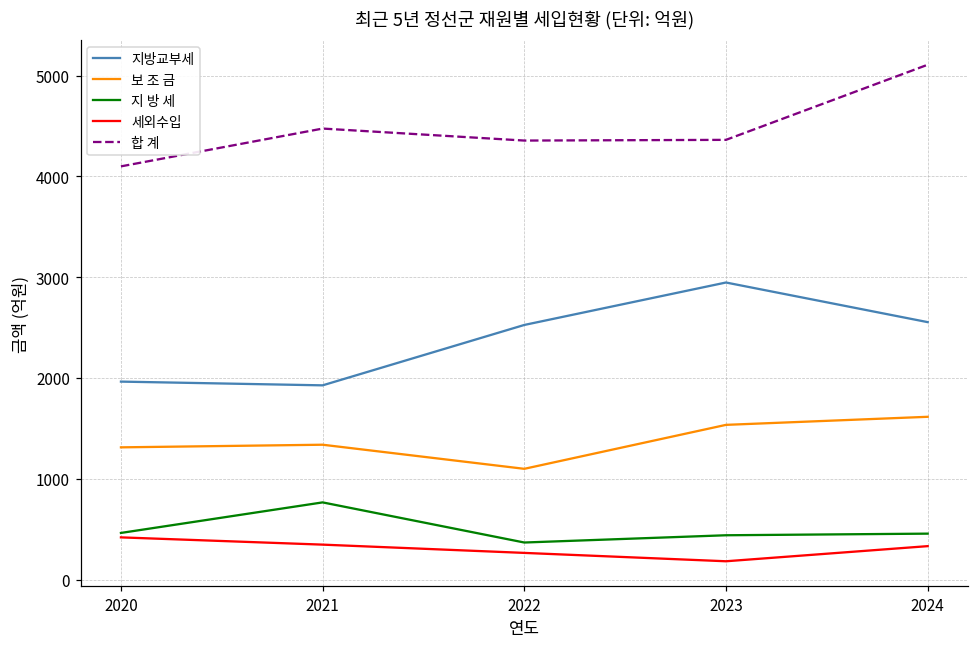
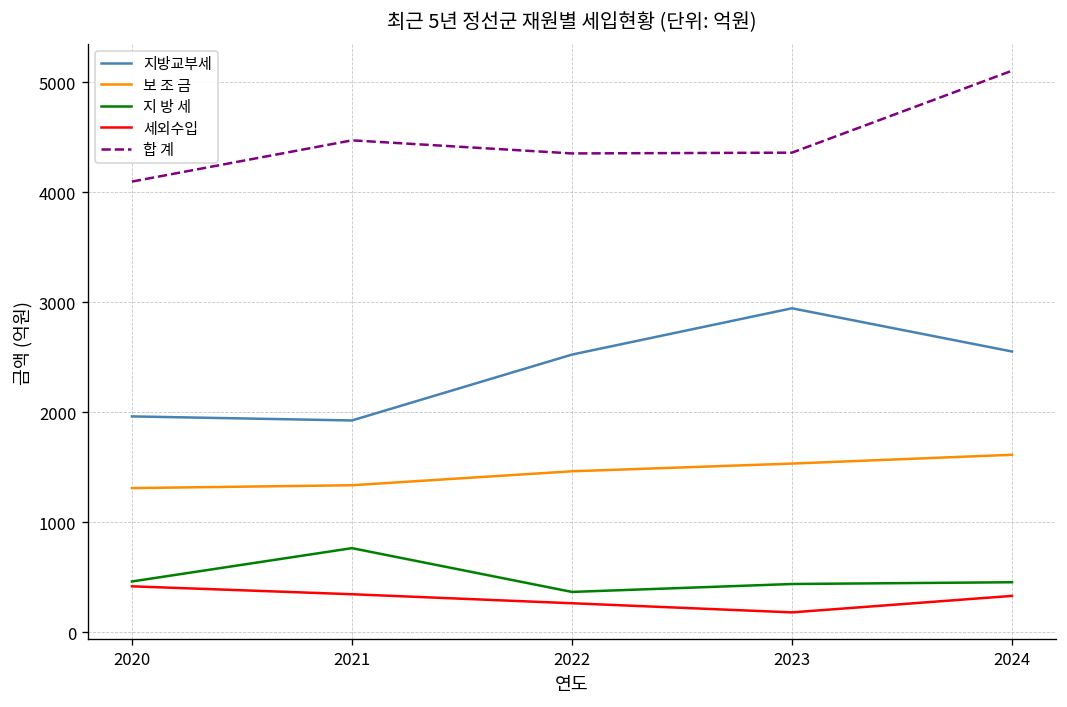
보 조 금, 2022: 1100 -> 1500
